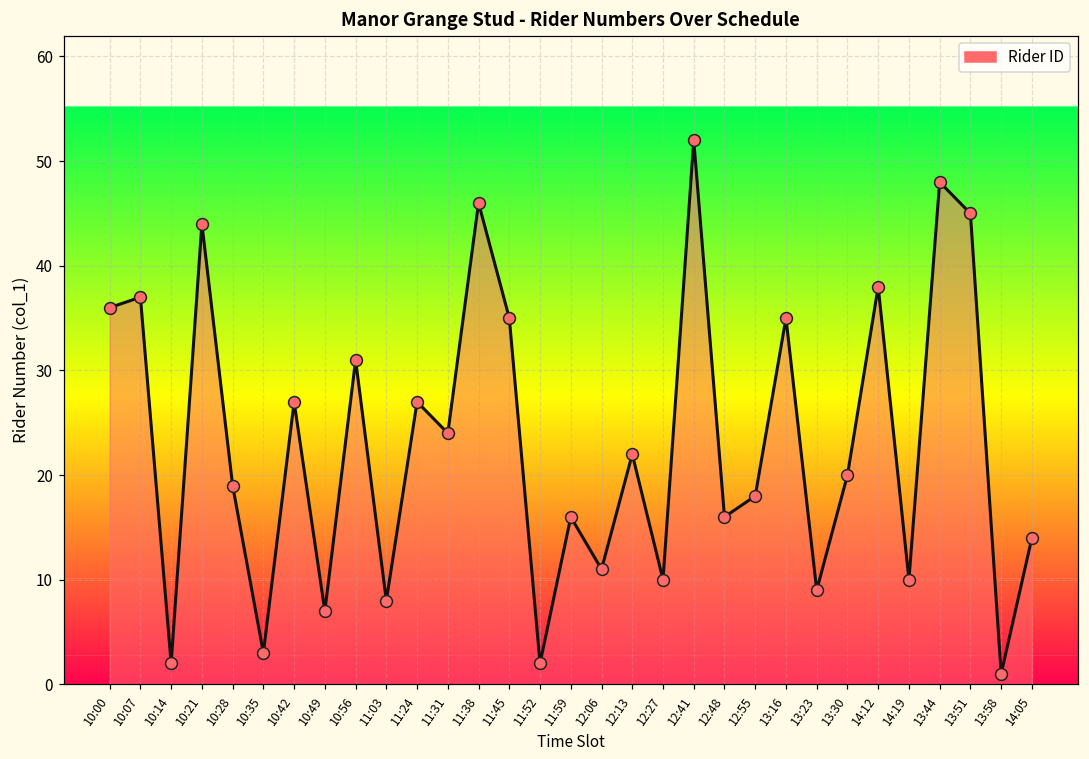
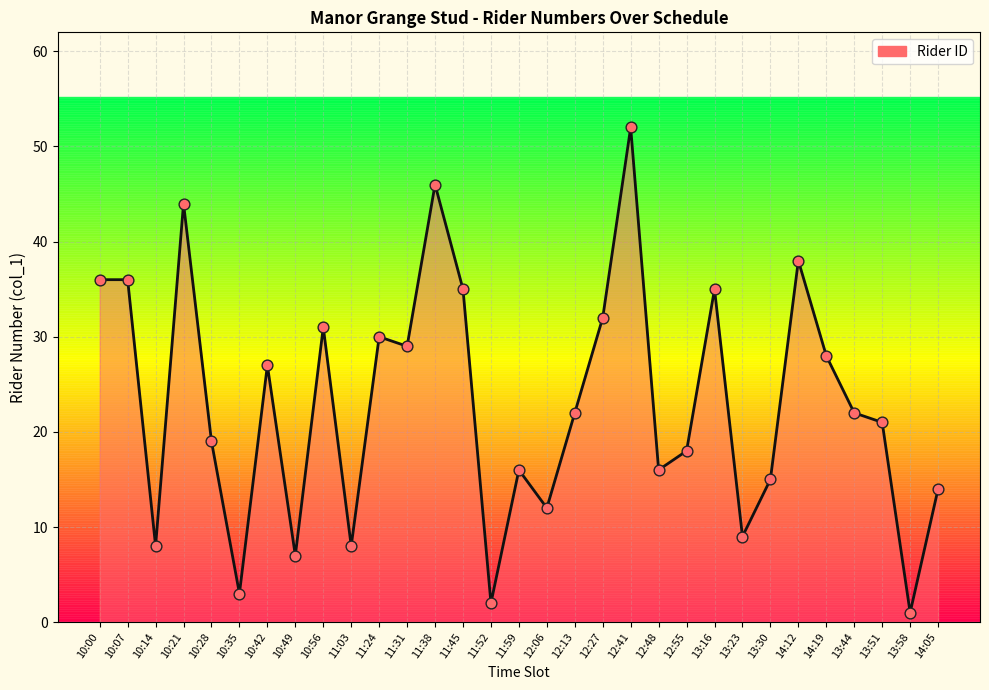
10:07: 37 -> 36
10:14: 2 -> 8
11:24: 27 -> 30
11:31: 24 -> 29
12:06: 11 -> 12
12:27: 10 -> 32
13:30: 20 -> 15
14:19: 10 -> 28
13:44: 48 -> 22
13:51: 45 -> 21
